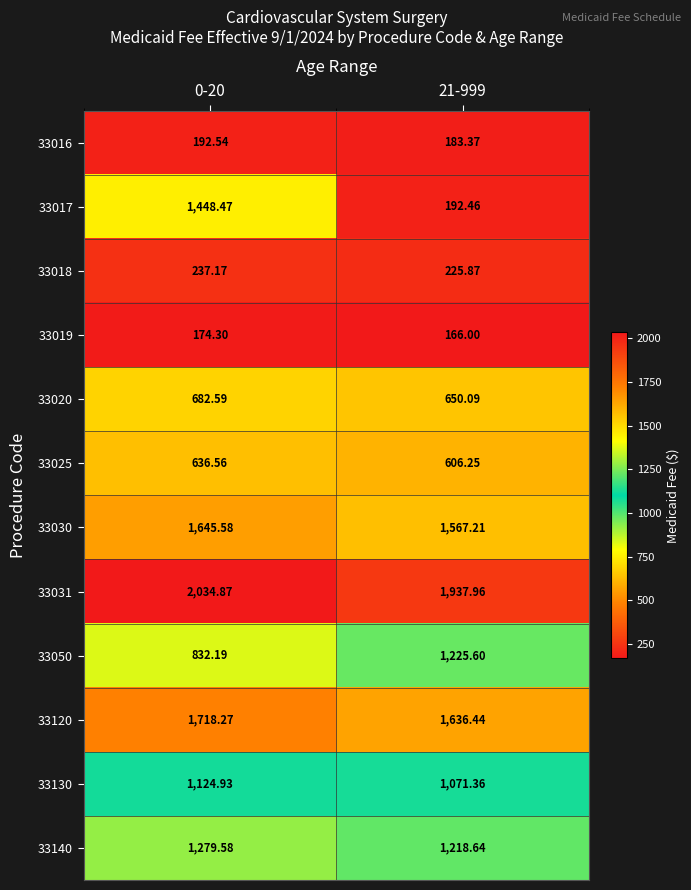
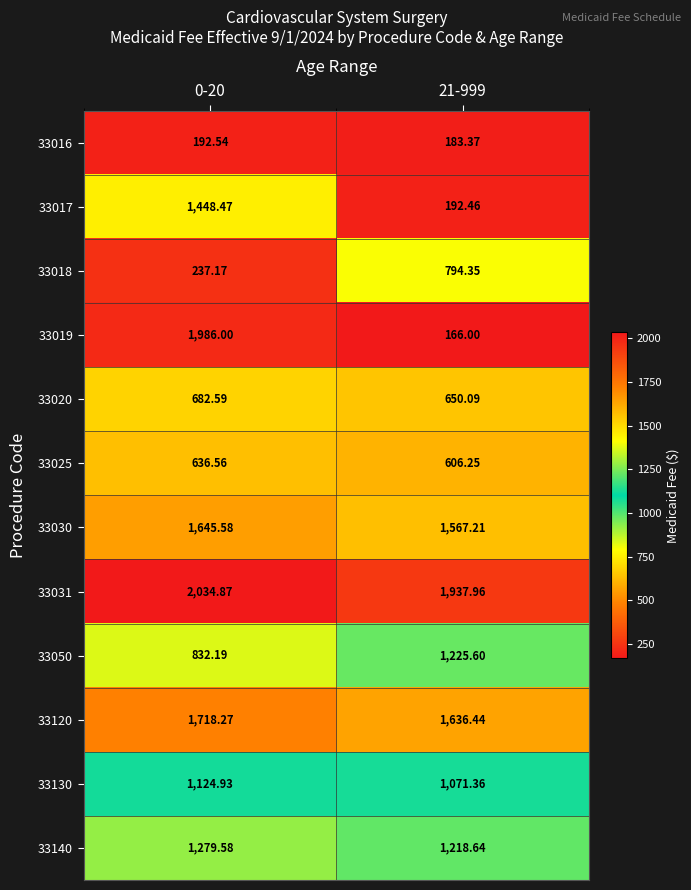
33018, 21-999: 225.87 -> 794.35
33019, 0-20: 174.30 -> 1,986.00
